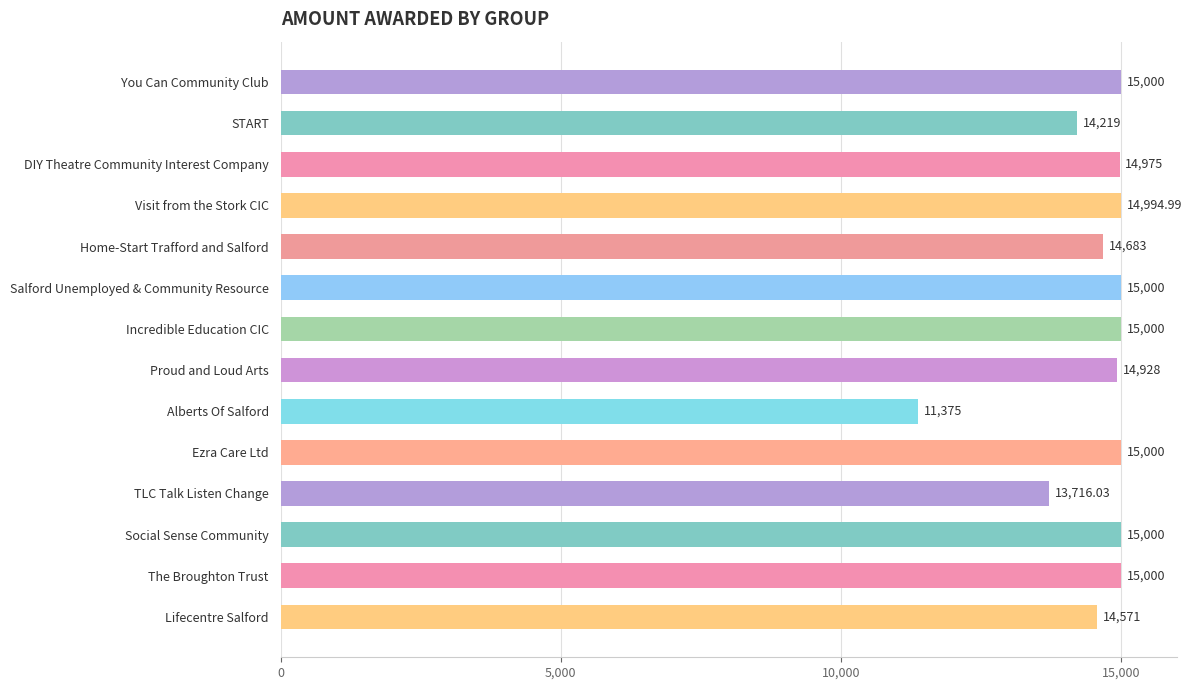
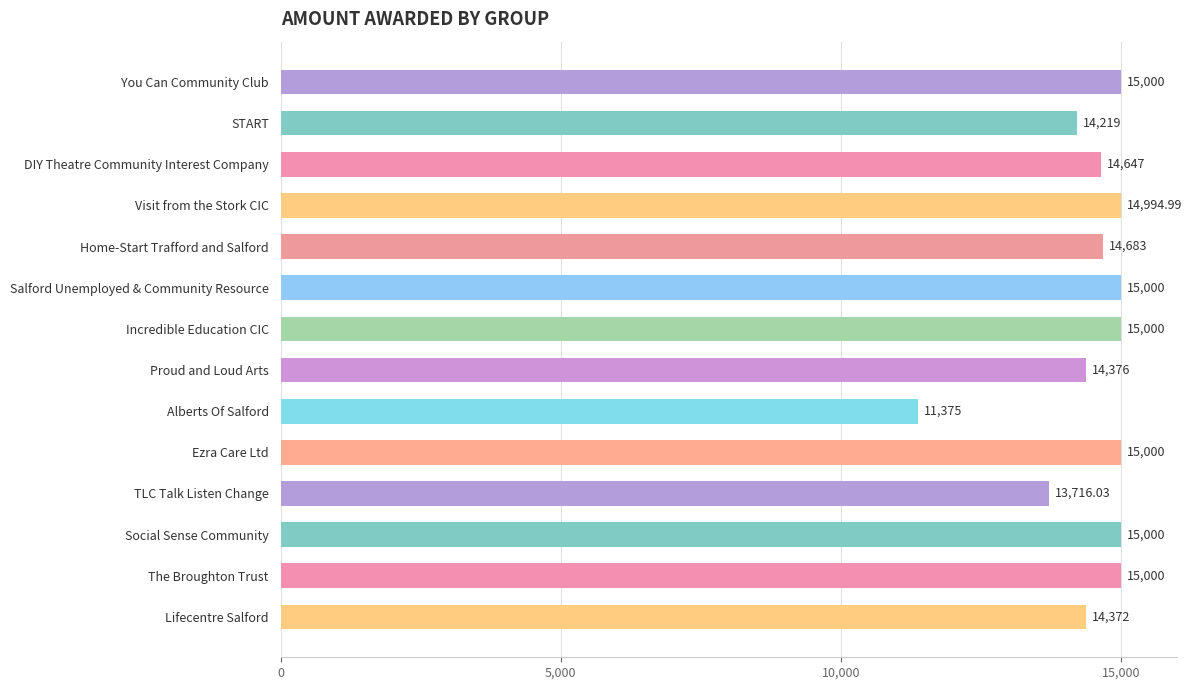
DIY Theatre Community Interest Company: 14,975 -> 14,647
Proud and Loud Arts: 14,928 -> 14,376
Lifecentre Salford: 14,571 -> 14,372
